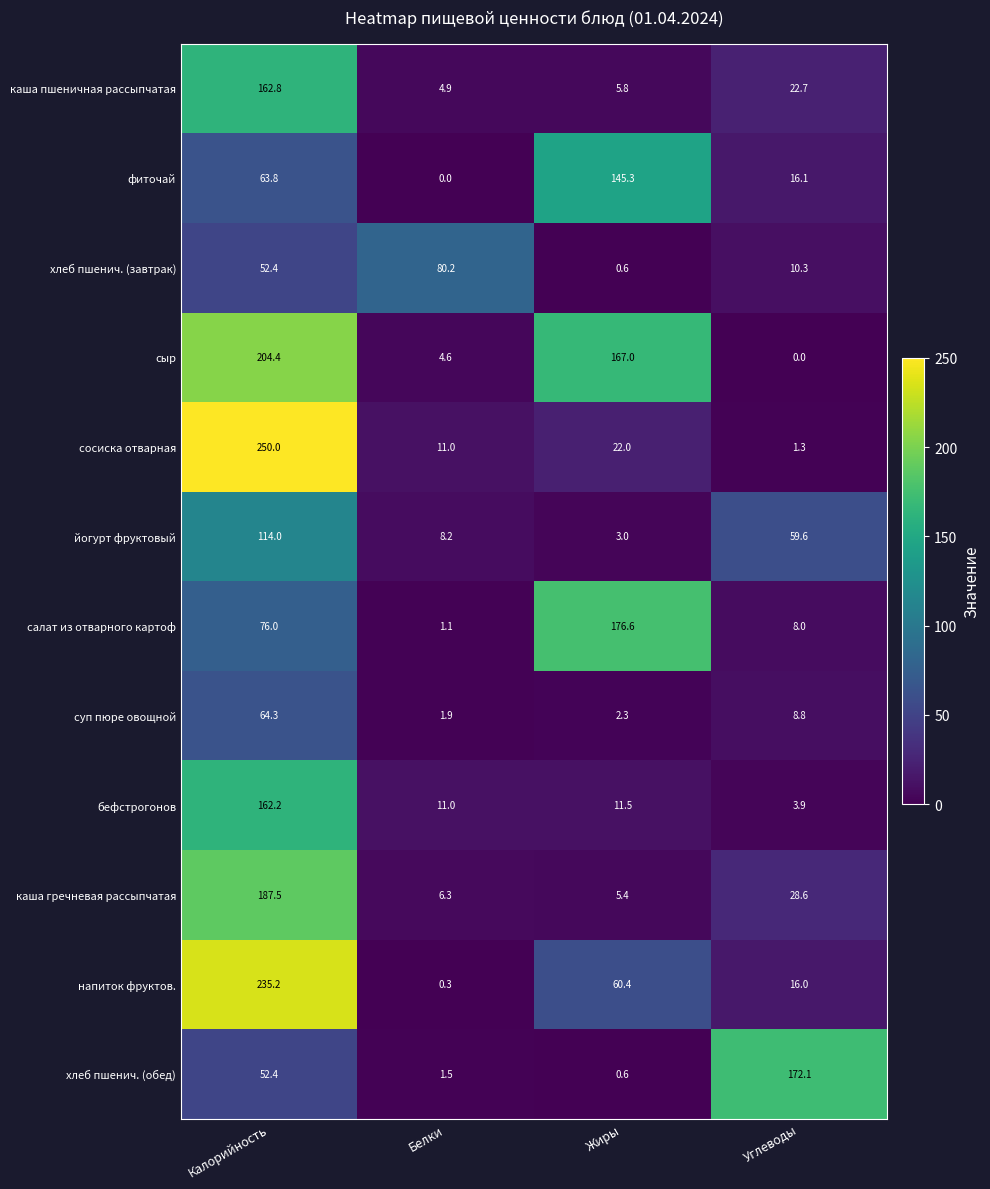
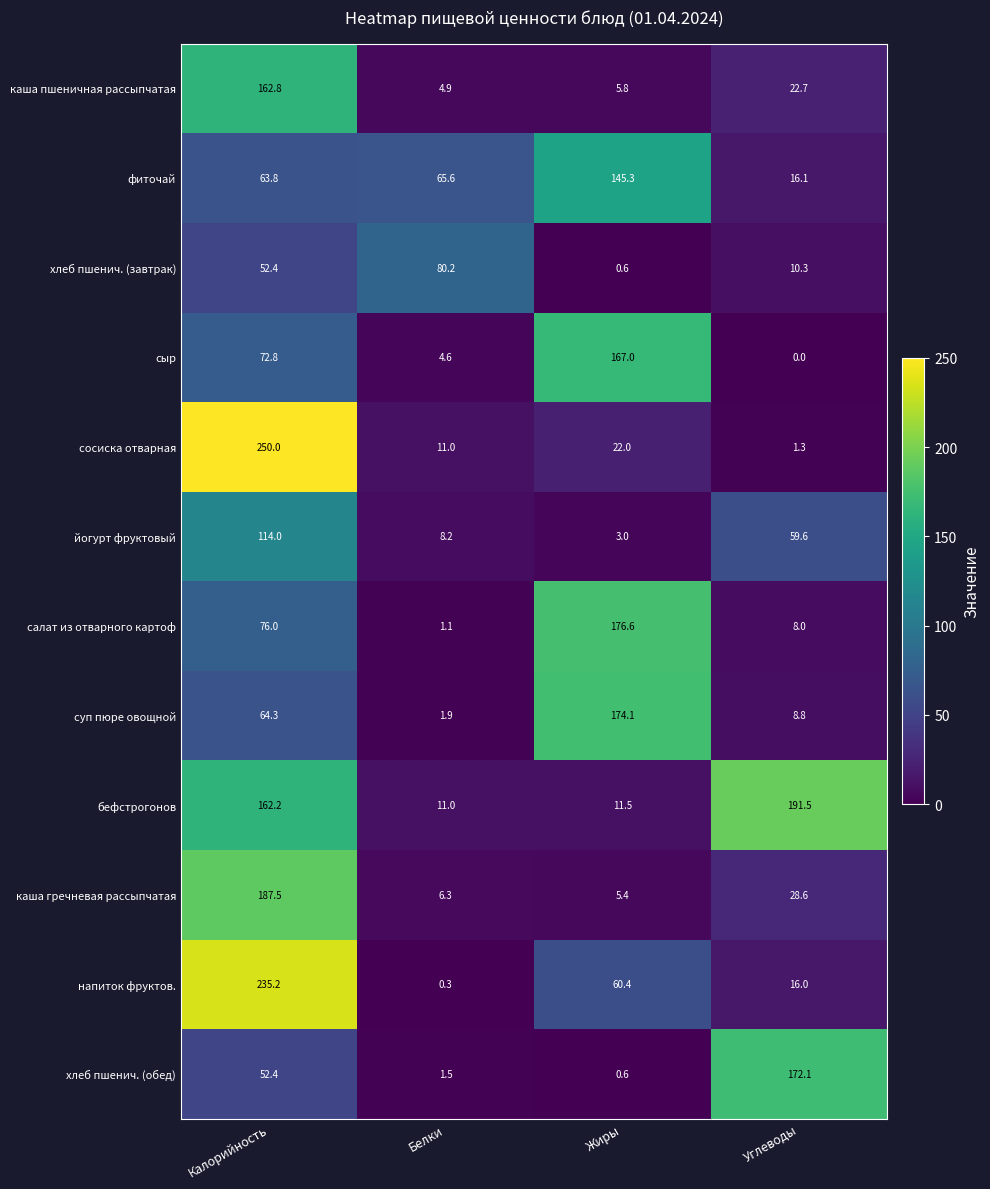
фиточай, Белки: 0.0 -> 65.6
сыр, Калорийность: 204.4 -> 72.8
суп пюре овощной, Жиры: 2.3 -> 174.1
бефстрогонов, Углеводы: 3.9 -> 191.5
